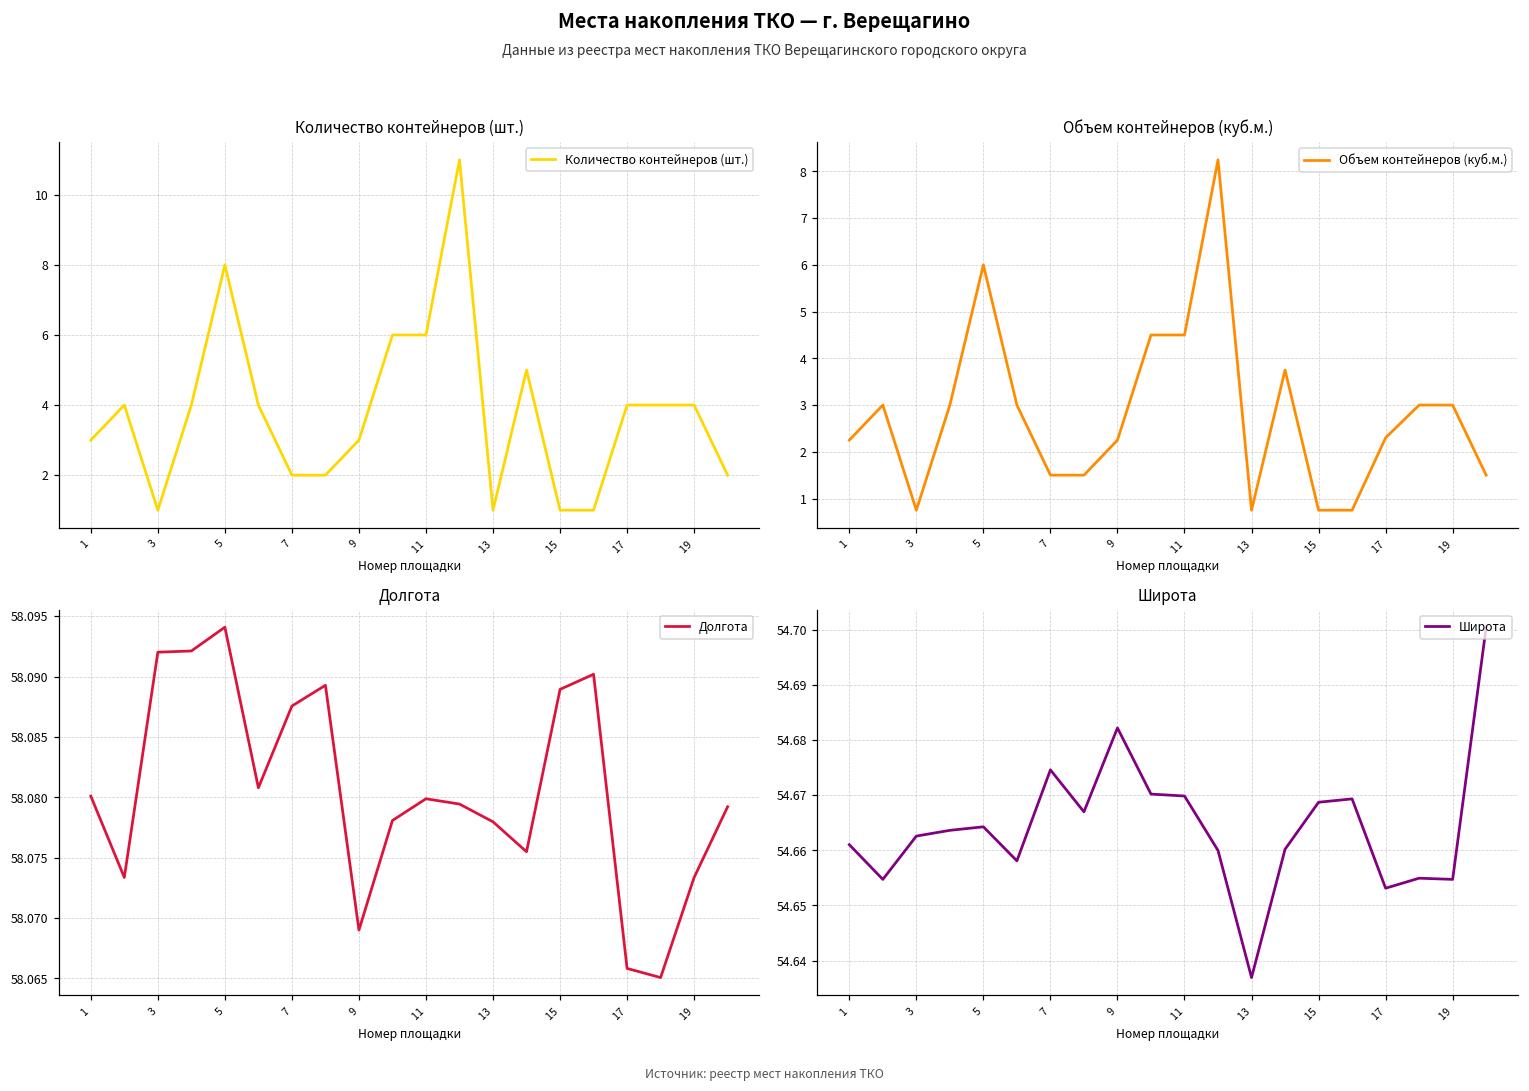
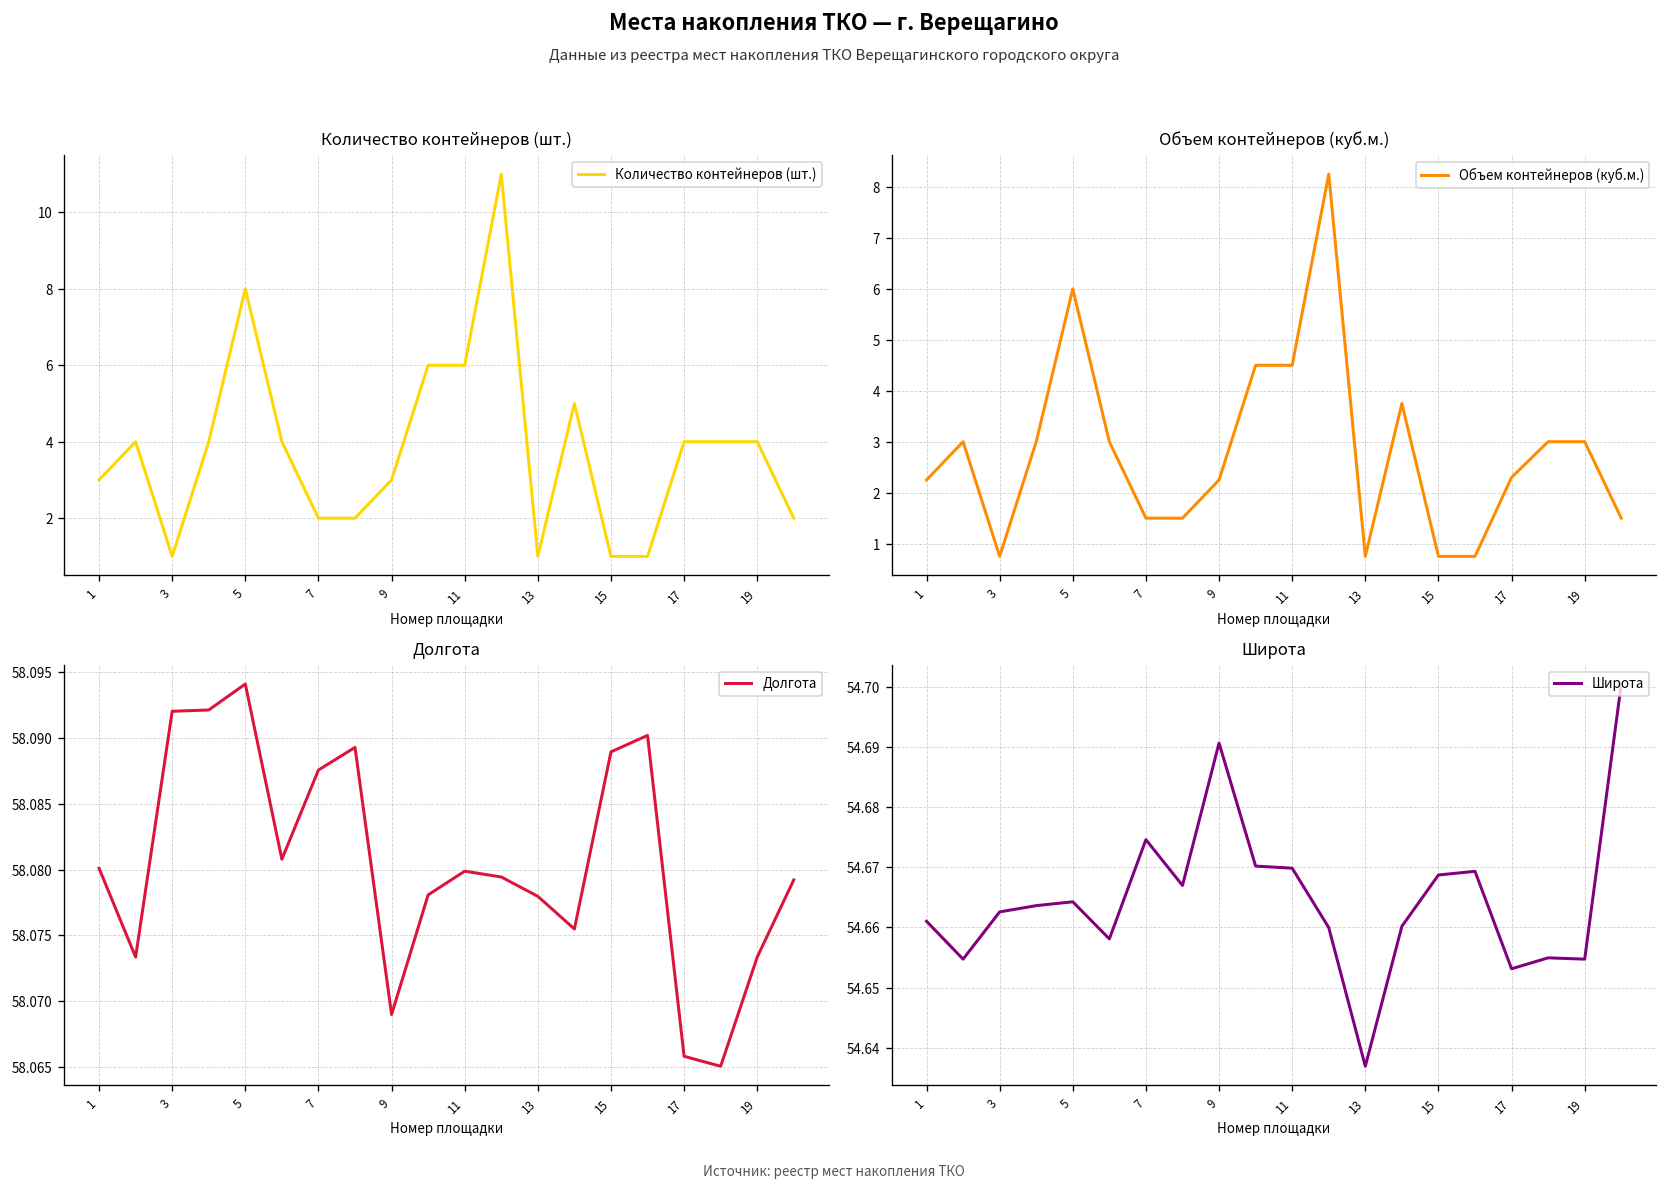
Широта, 9: 54.682 -> 54.691
